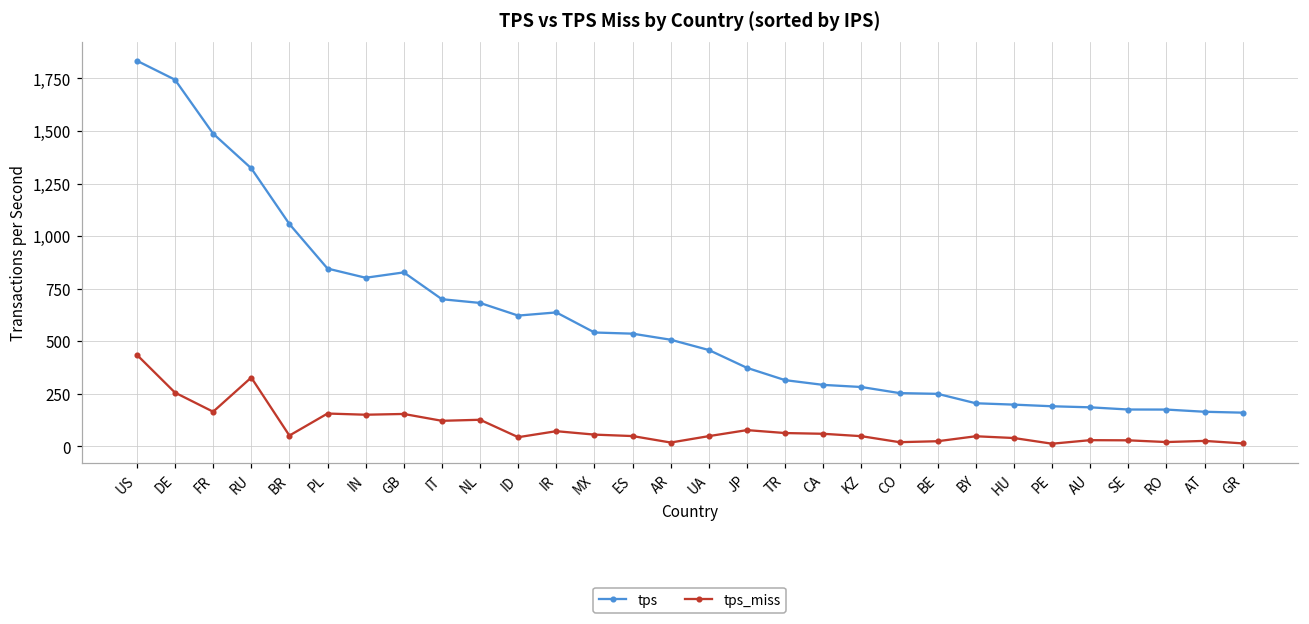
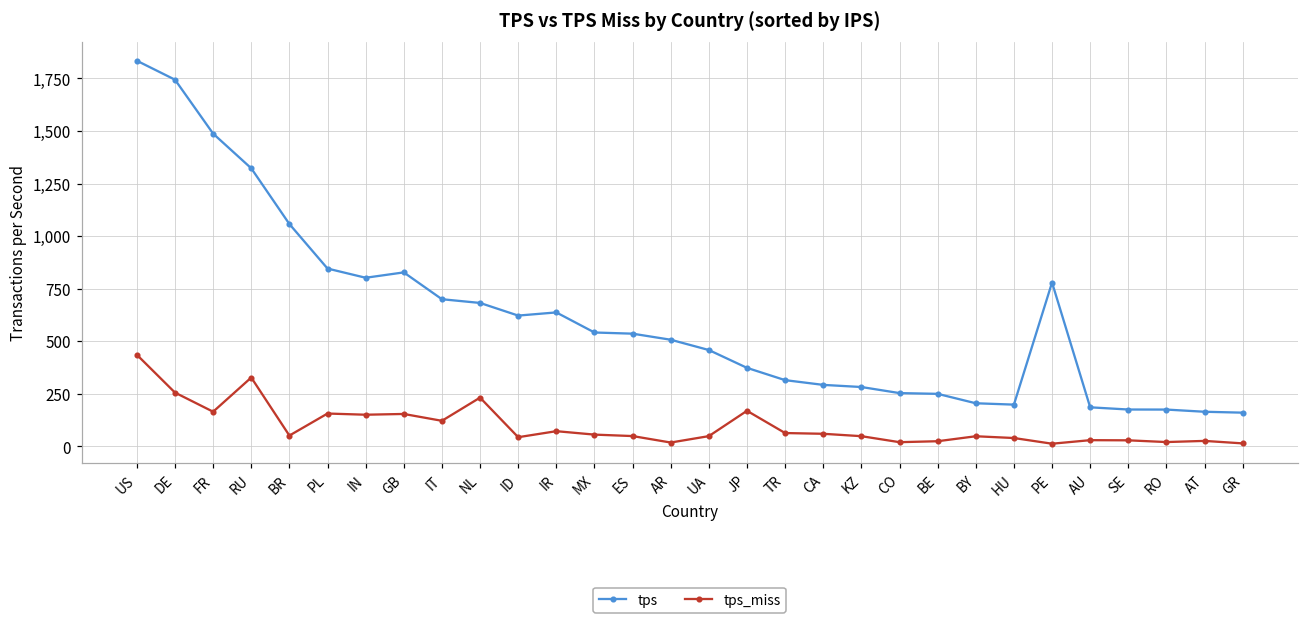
tps_miss, NL: 130 -> 230
tps_miss, JP: 80 -> 170
tps, PE: 190 -> 780
